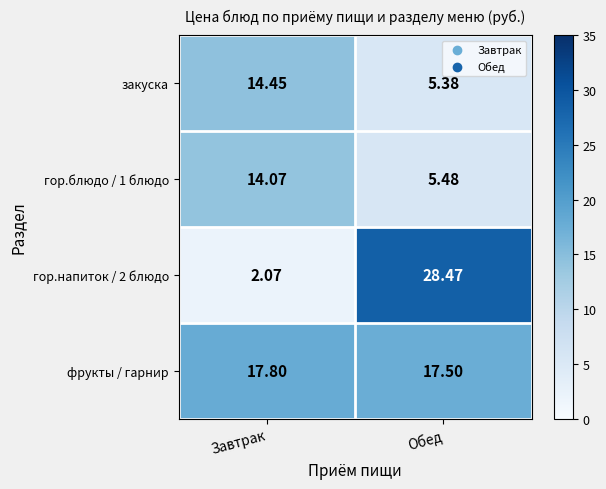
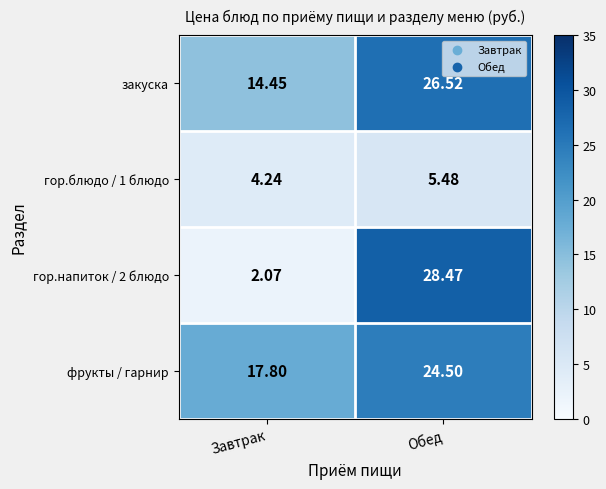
закуска, Обед: 5.38 -> 26.52
гор.блюдо / 1 блюдо, Завтрак: 14.07 -> 4.24
фрукты / гарнир, Обед: 17.50 -> 24.50
